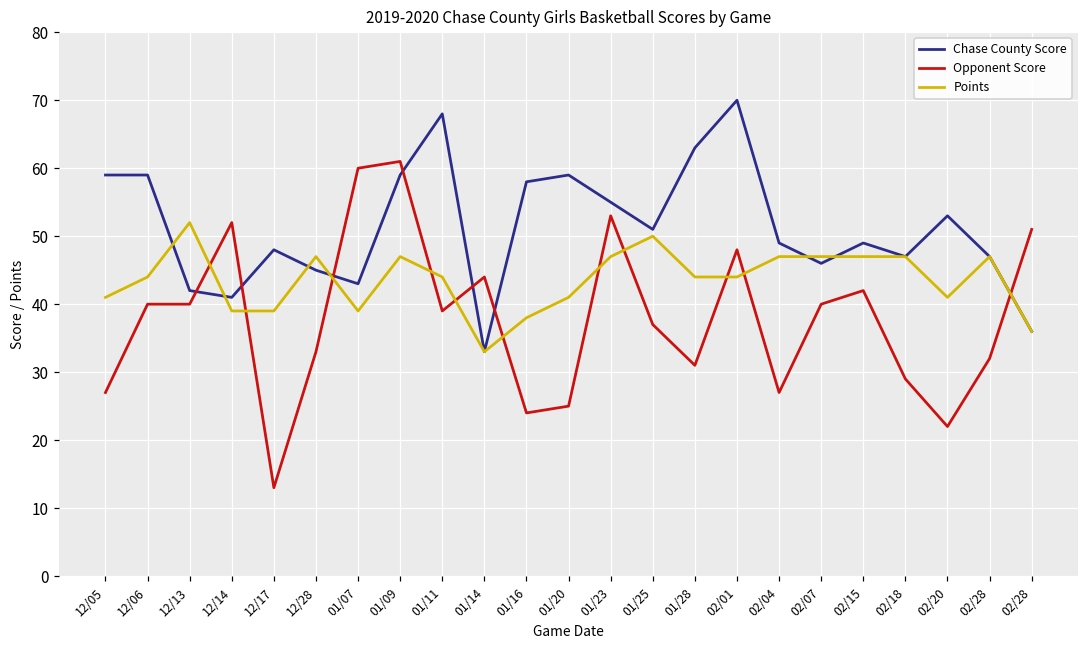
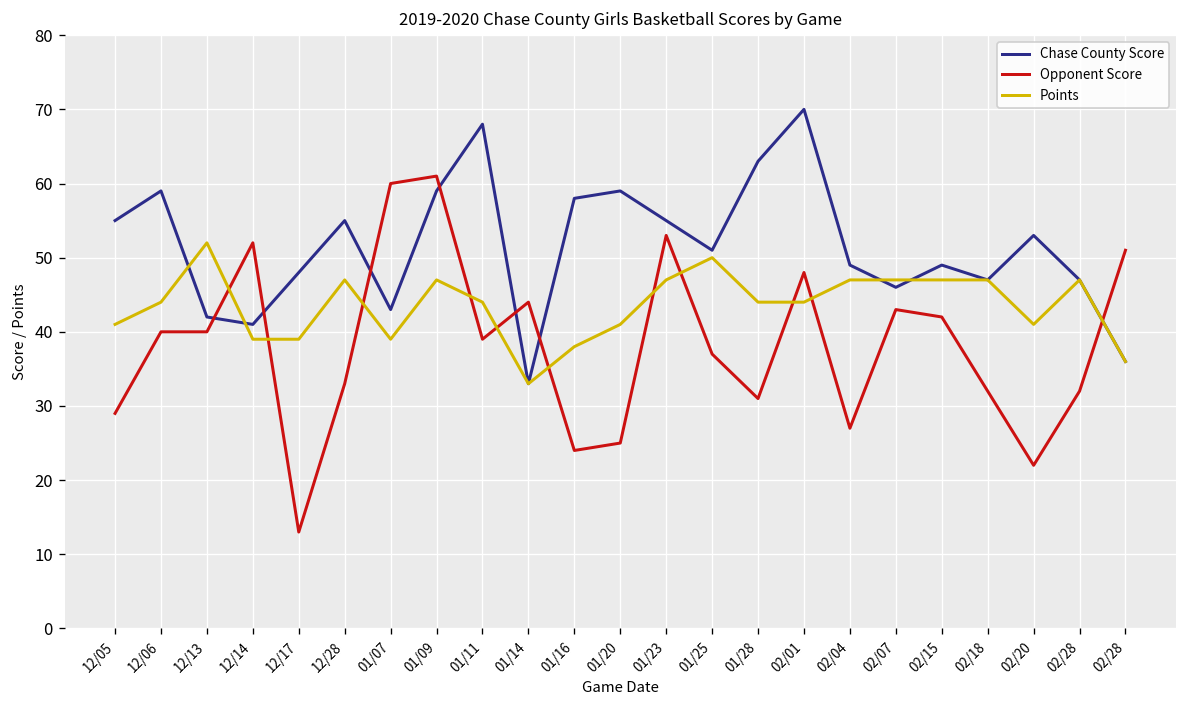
Chase County Score, 12/05: 59 -> 55
Opponent Score, 12/05: 27 -> 29
Chase County Score, 12/28: 45 -> 55
Opponent Score, 02/07: 40 -> 43
Opponent Score, 02/18: 29 -> 32
